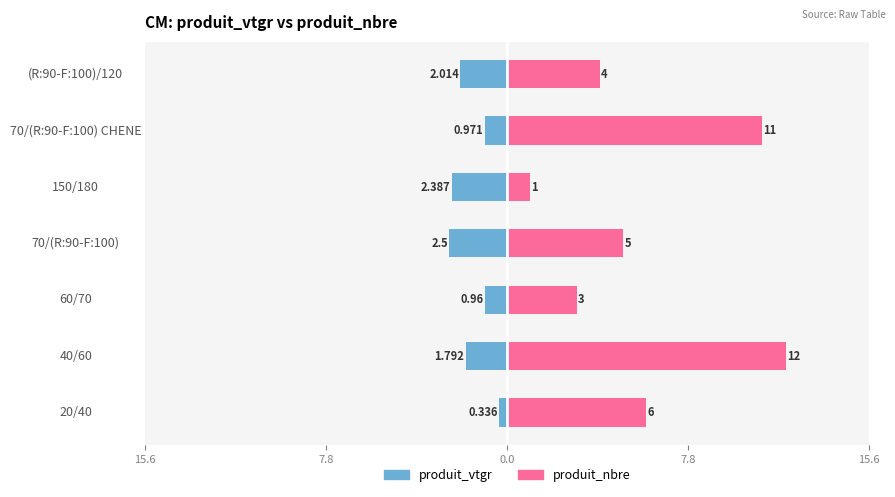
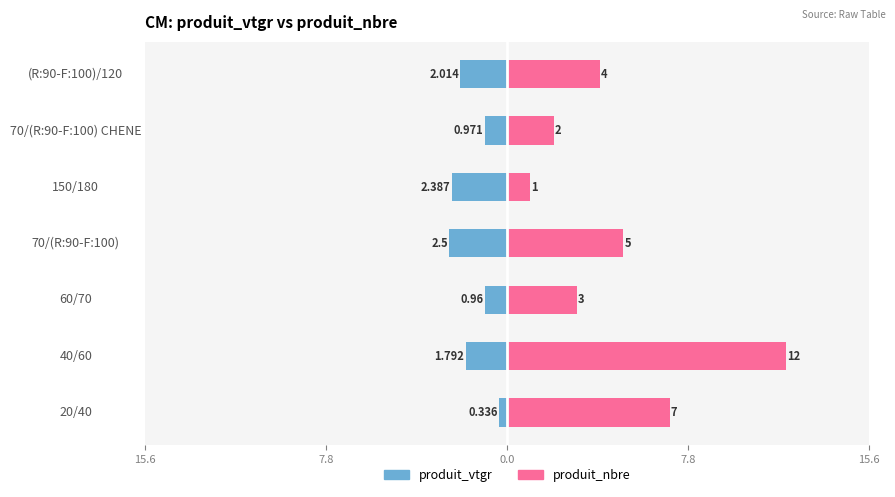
produit_nbre, 70/(R:90-F:100) CHENE: 11 -> 2
produit_nbre, 20/40: 6 -> 7
